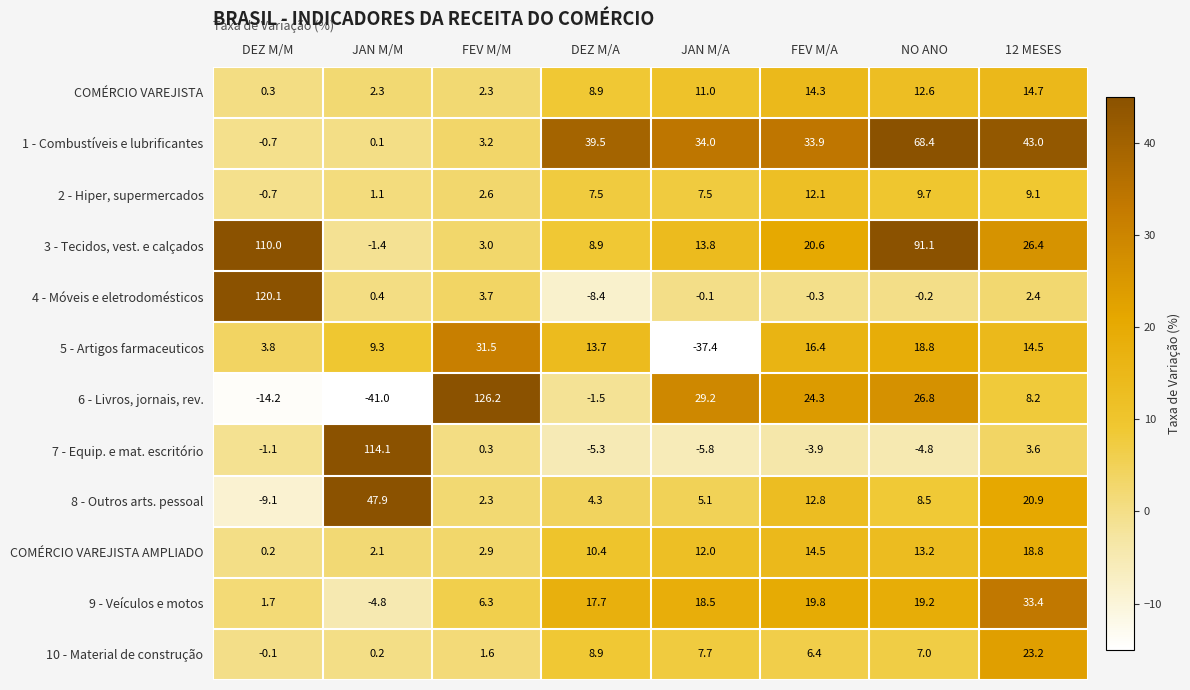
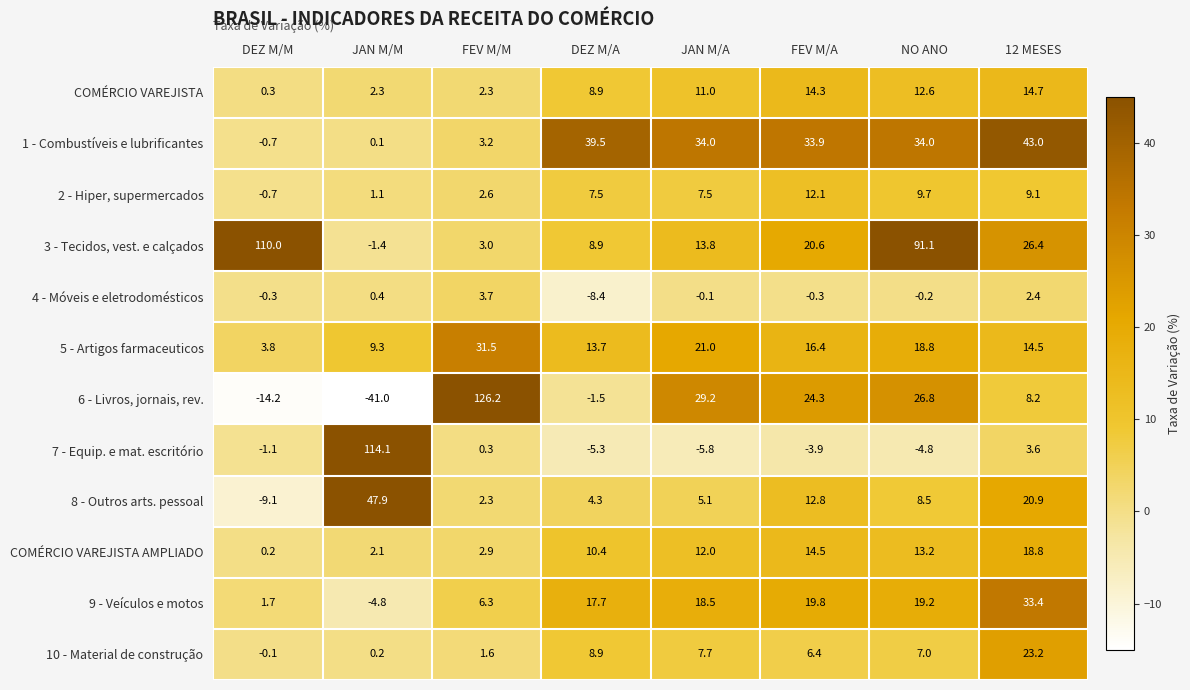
1 - Combustíveis e lubrificantes, NO ANO: 68.4 -> 34.0
4 - Móveis e eletrodomésticos, DEZ M/M: 120.1 -> -0.3
5 - Artigos farmaceuticos, JAN M/A: -37.4 -> 21.0
